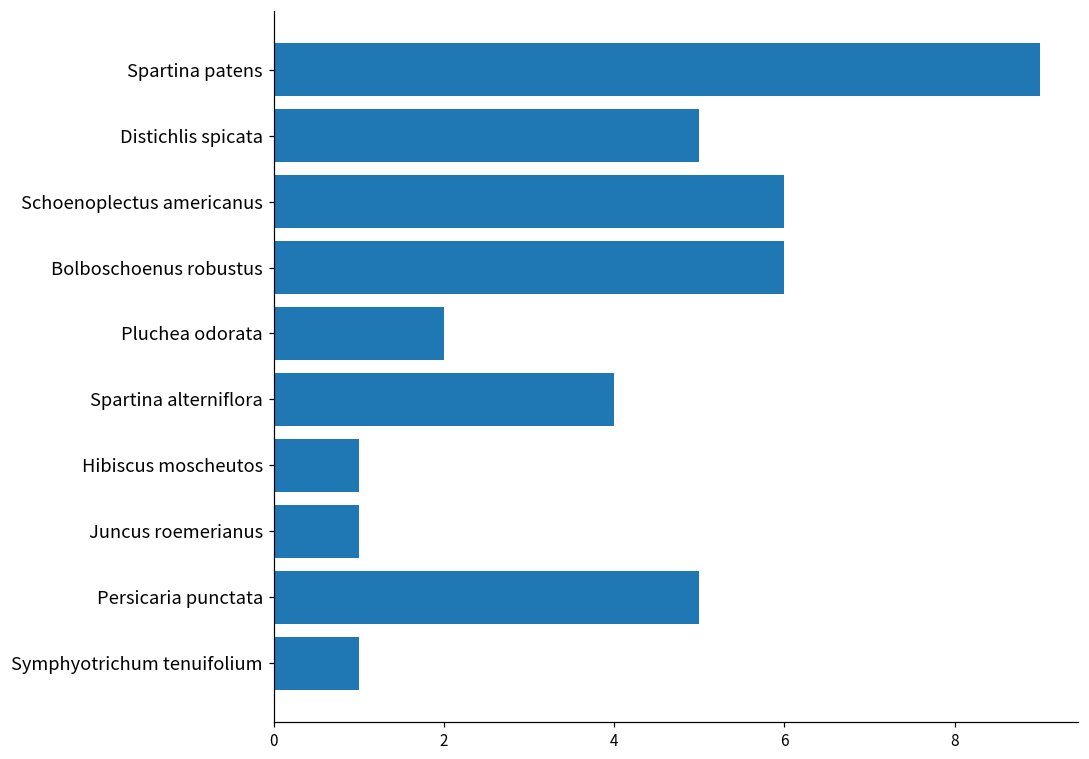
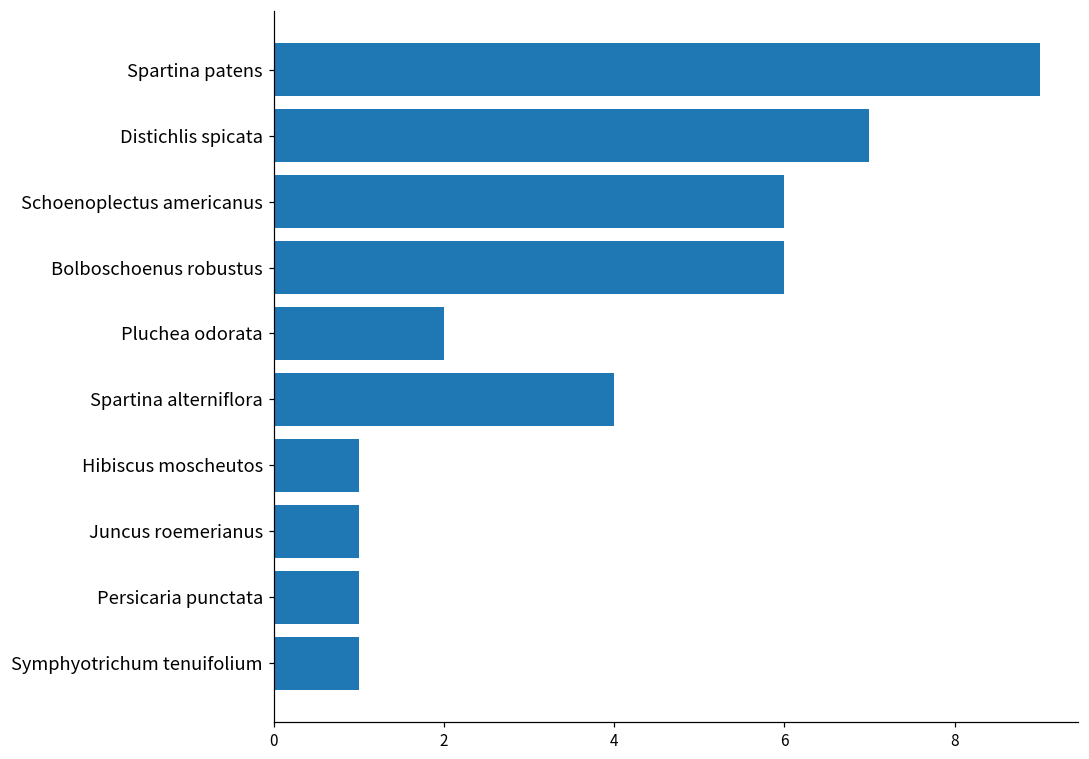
Distichlis spicata: 5 -> 7
Persicaria punctata: 5 -> 1
